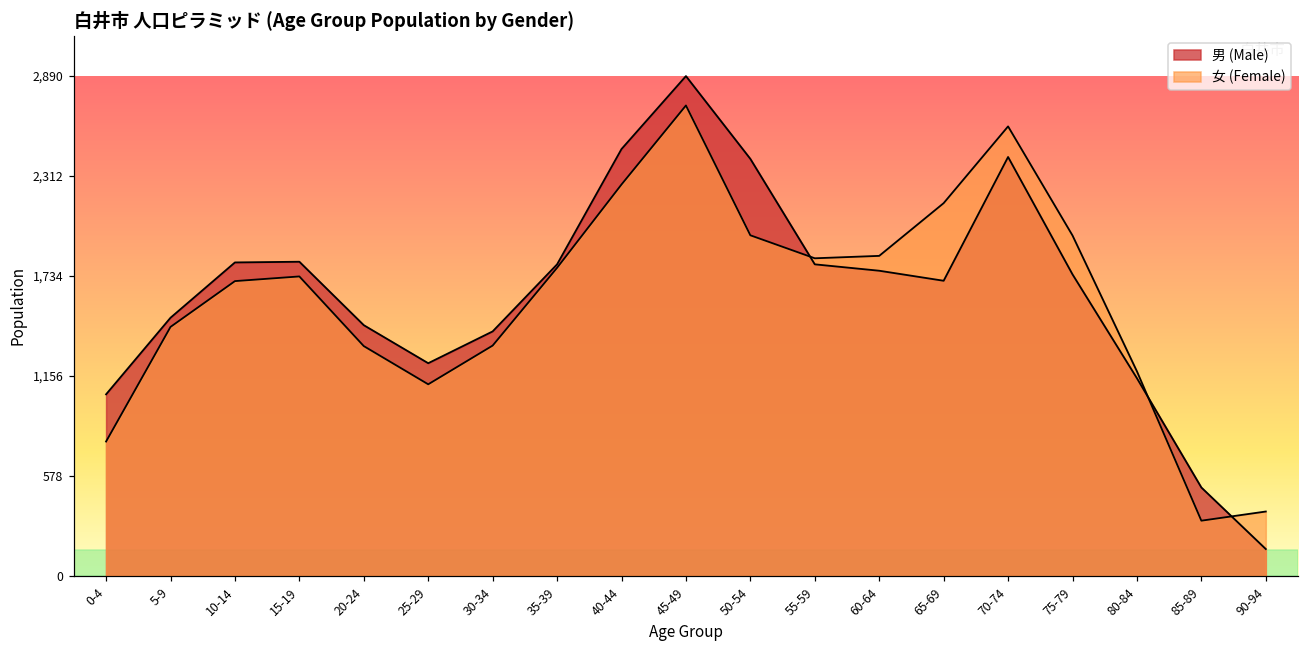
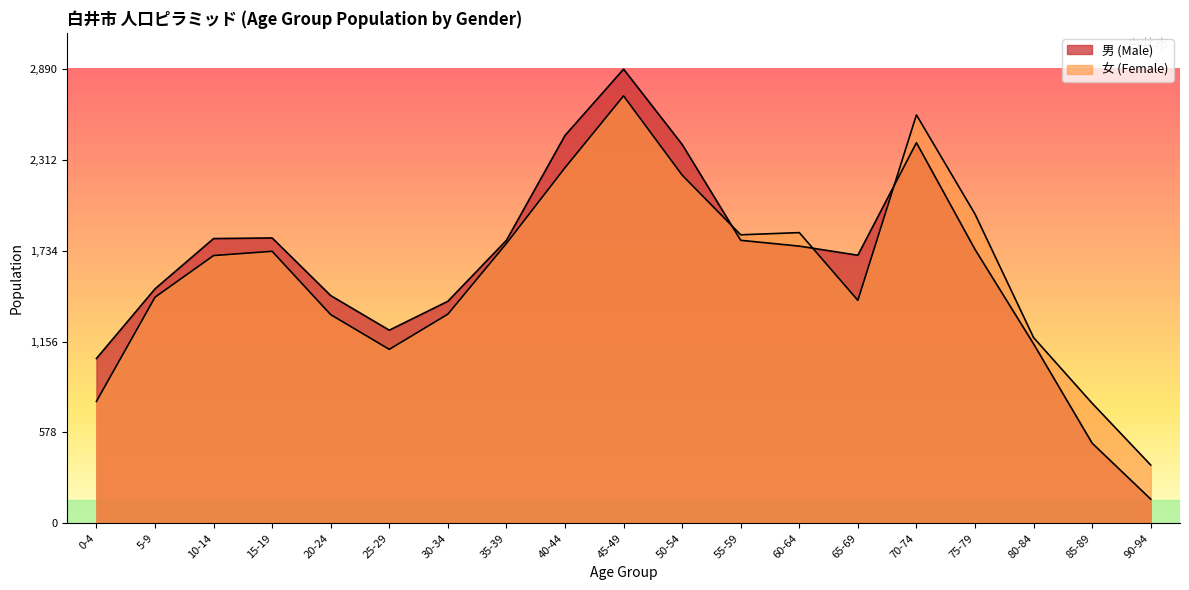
女 (Female), 50-54: 1,970 -> 2,220
女 (Female), 65-69: 2,160 -> 1,420
女 (Female), 85-89: 320 -> 760
